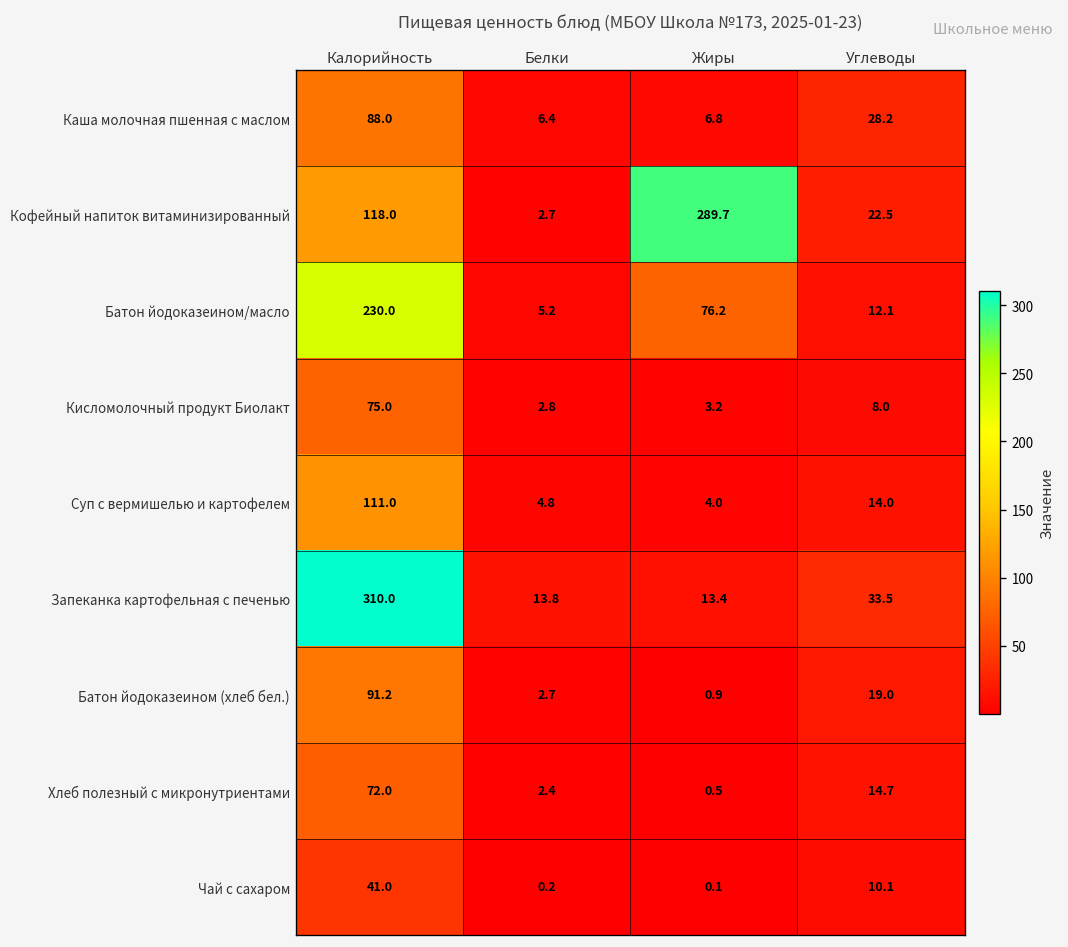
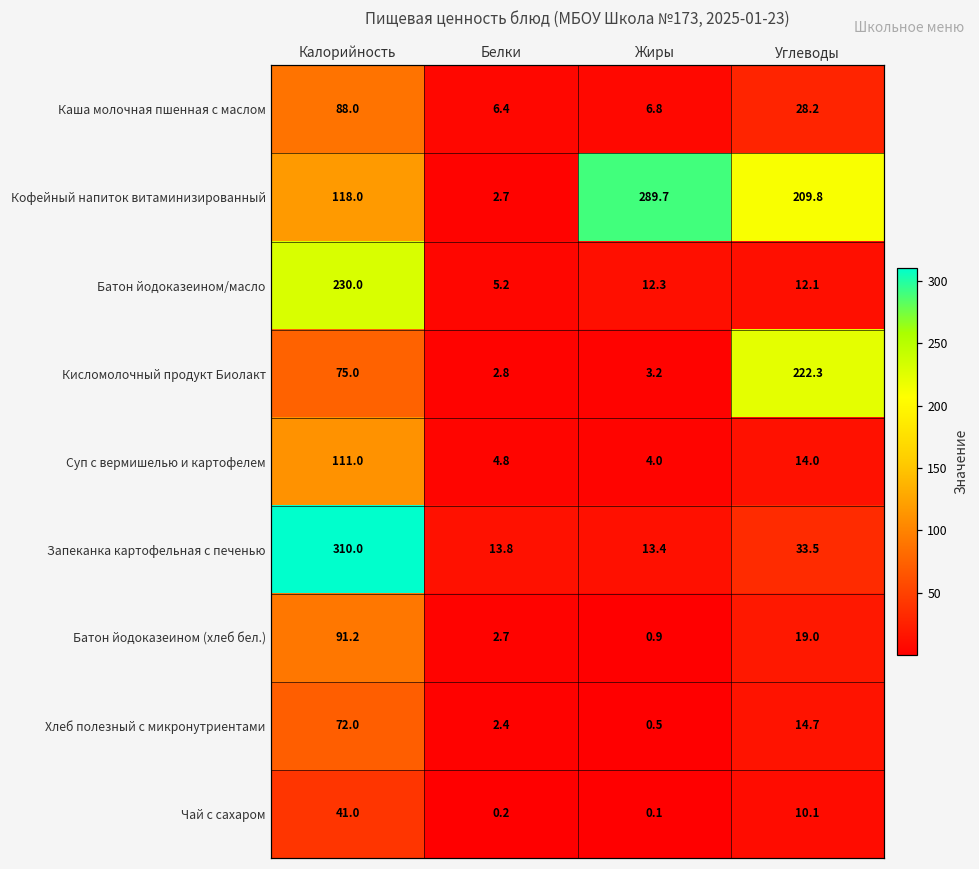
Кофейный напиток витаминизированный, Углеводы: 22.5 -> 209.8
Батон йодоказеином/масло, Жиры: 76.2 -> 12.3
Кисломолочный продукт Биолакт, Углеводы: 8.0 -> 222.3
